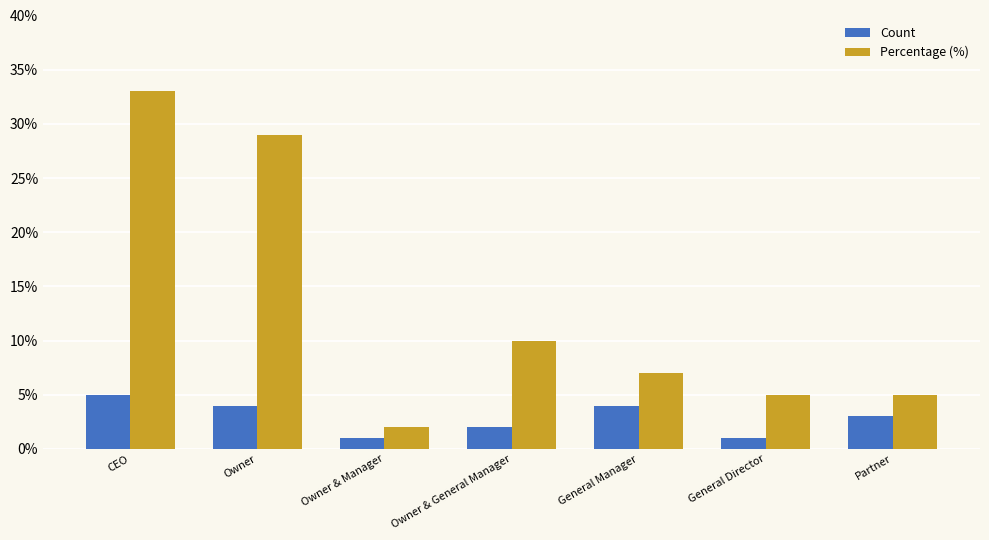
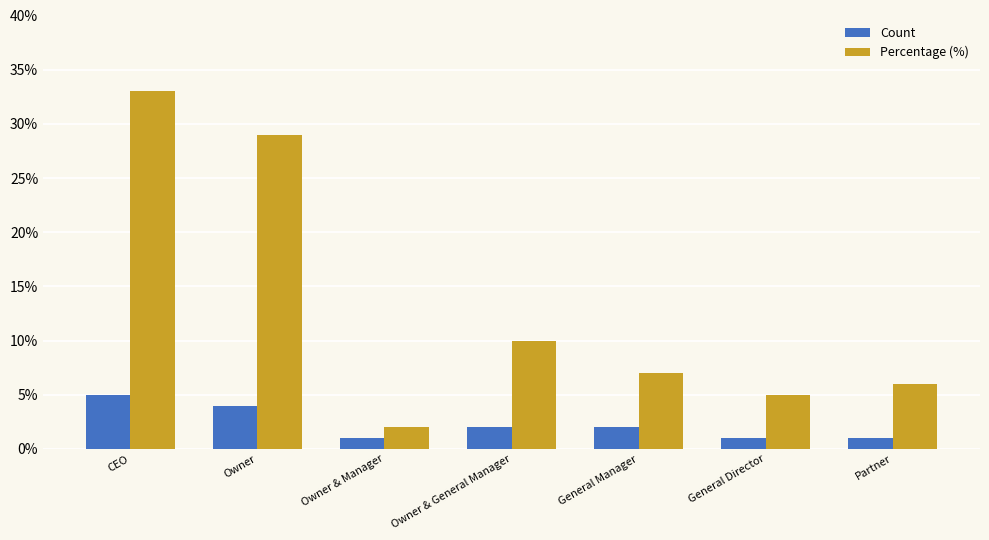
Count, General Manager: 4% -> 2%
Count, Partner: 3% -> 1%
Percentage (%), Partner: 5% -> 6%
